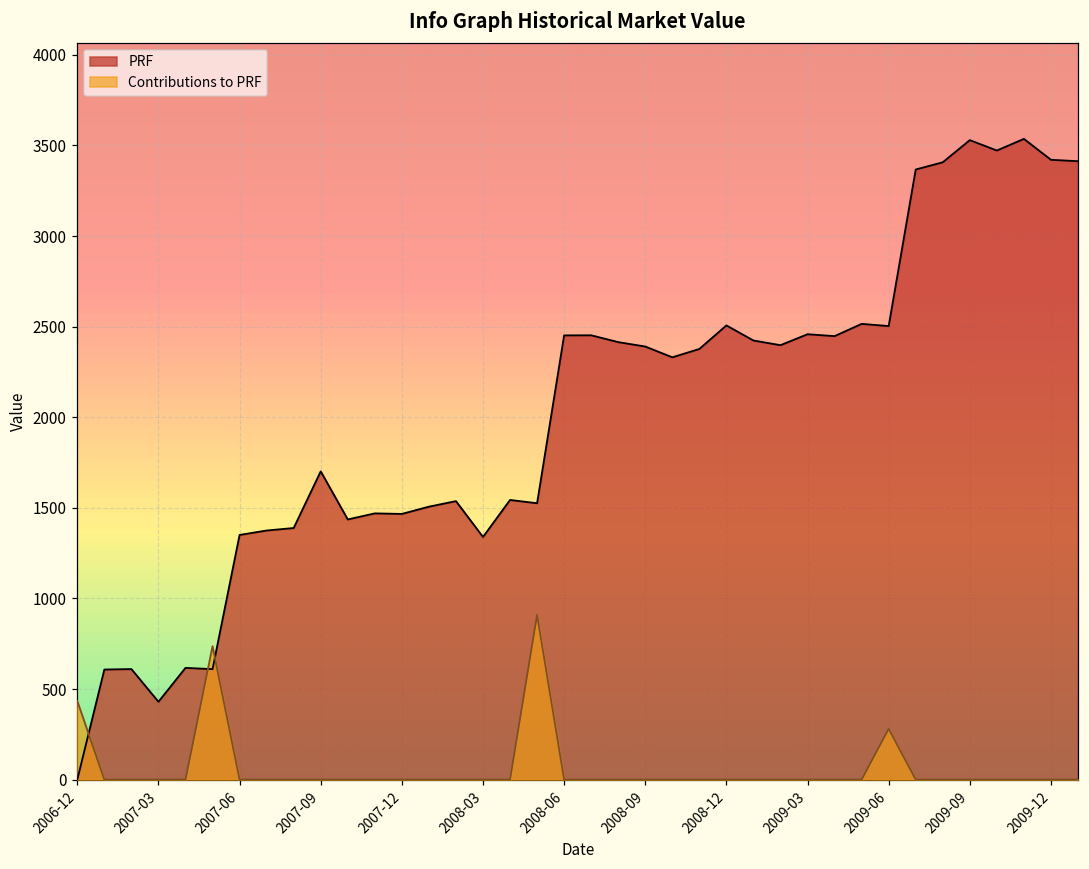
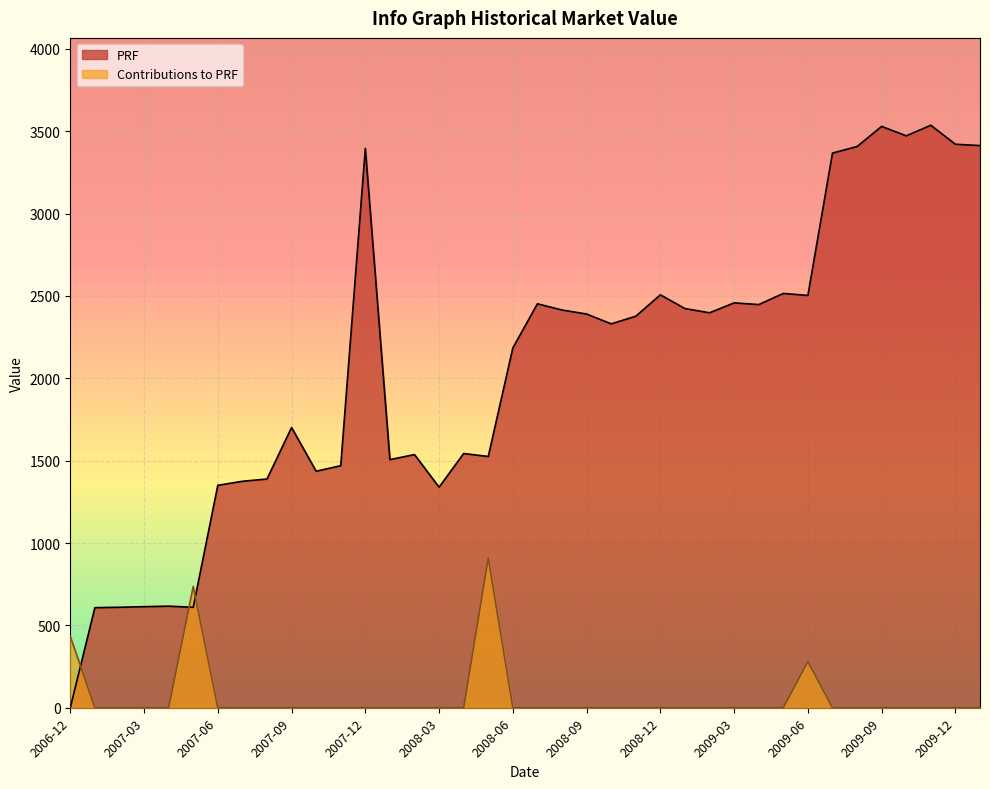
PRF, 2007-03: 430 -> 610
PRF, 2007-12: 1470 -> 3400
PRF, 2008-06: 2450 -> 2180
